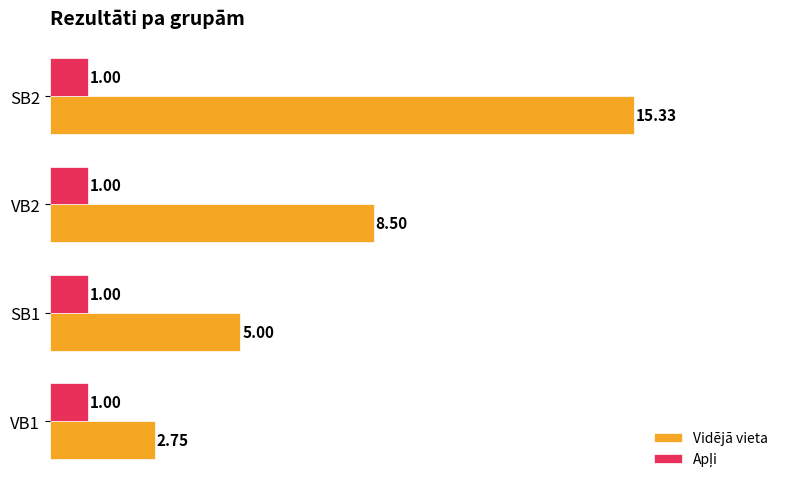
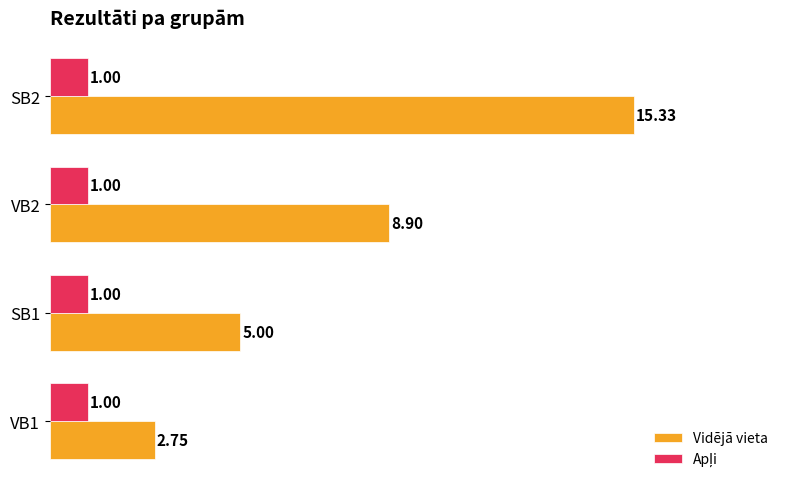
Vidējā vieta, VB2: 8.50 -> 8.90
